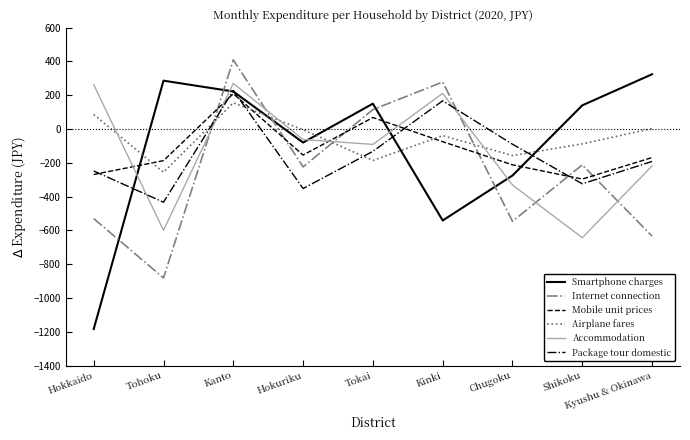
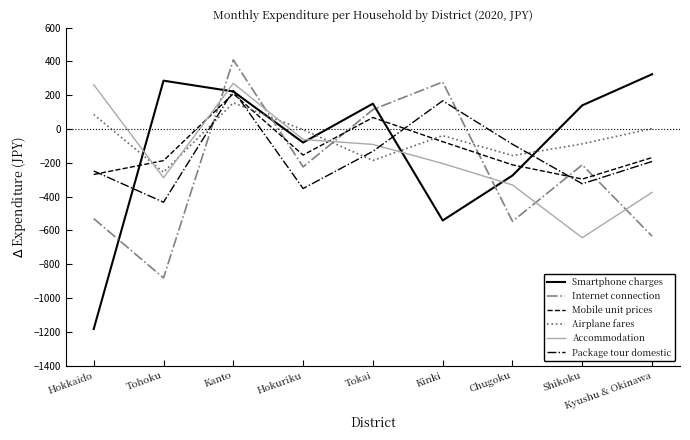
Accommodation, Tohoku: -600 -> -290
Accommodation, Kinki: 210 -> -200
Accommodation, Kyushu & Okinawa: -220 -> -380
